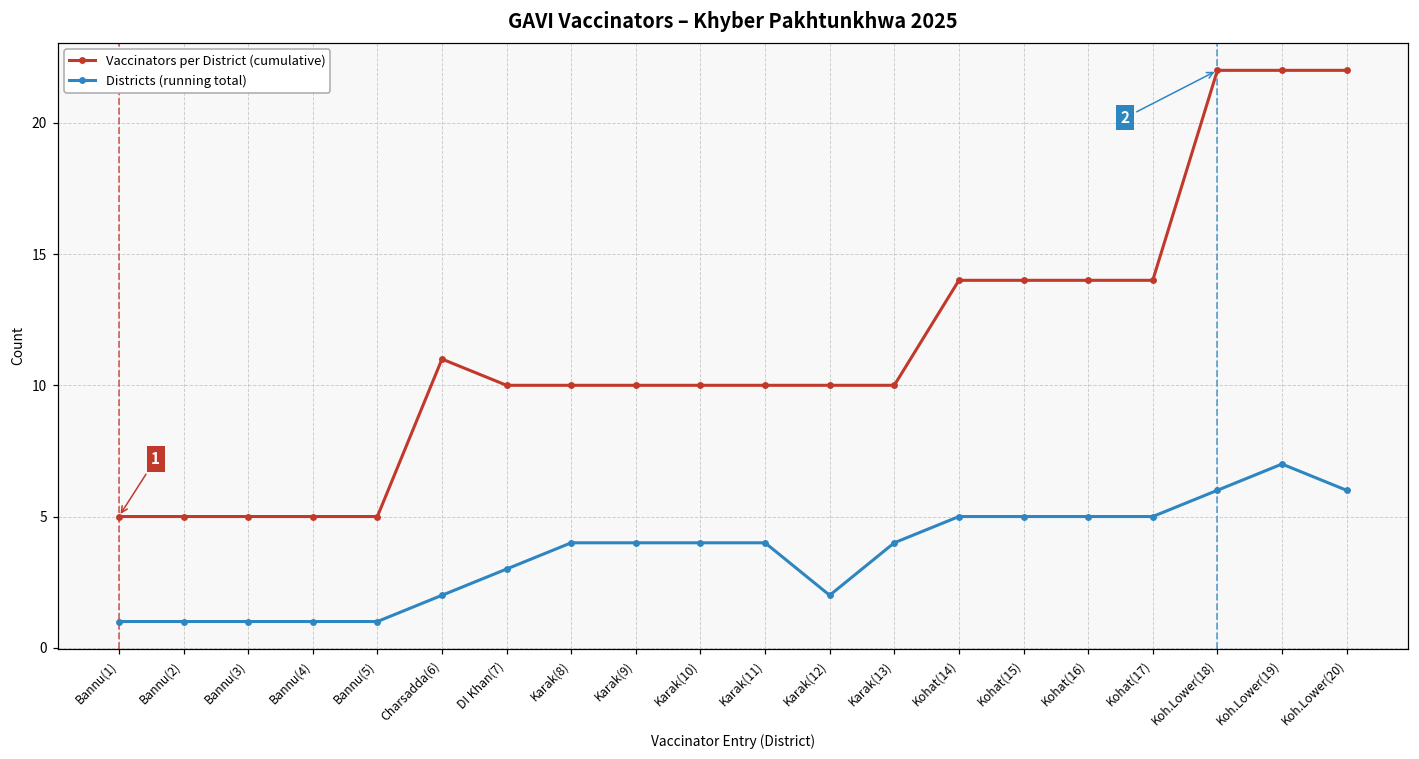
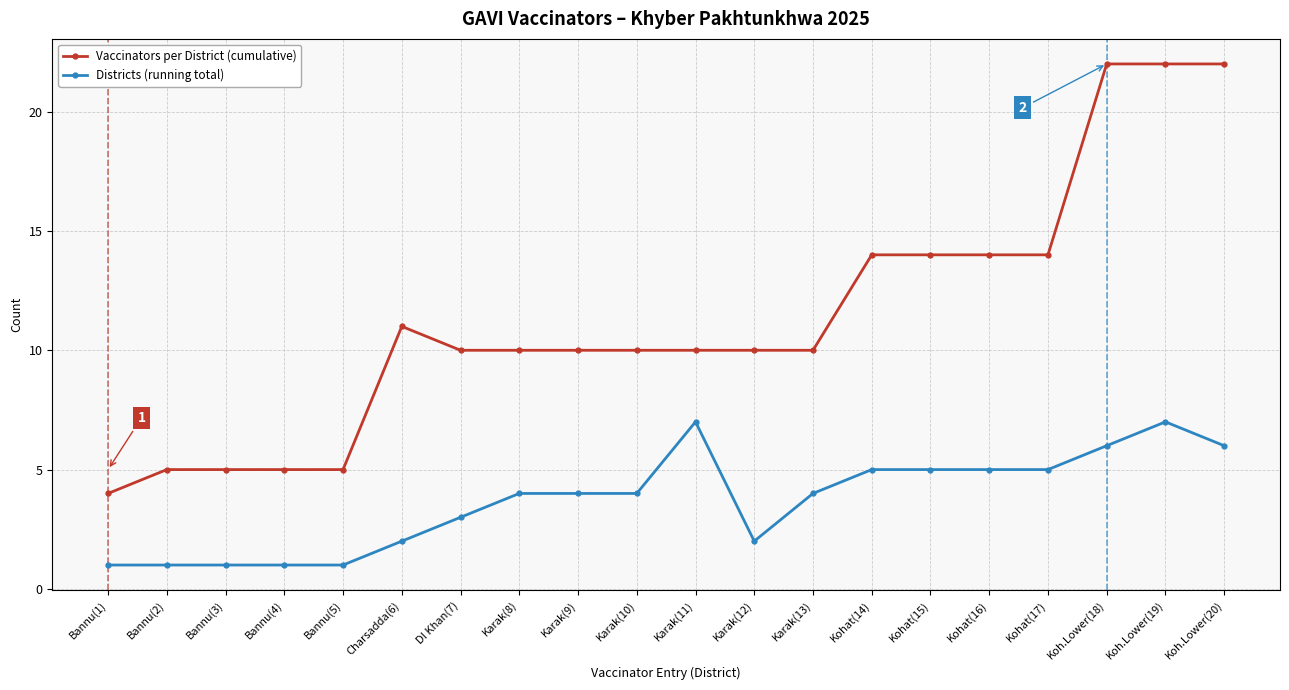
Vaccinators per District (cumulative), Bannu(1): 5 -> 4
Districts (running total), Karak(11): 4 -> 7
